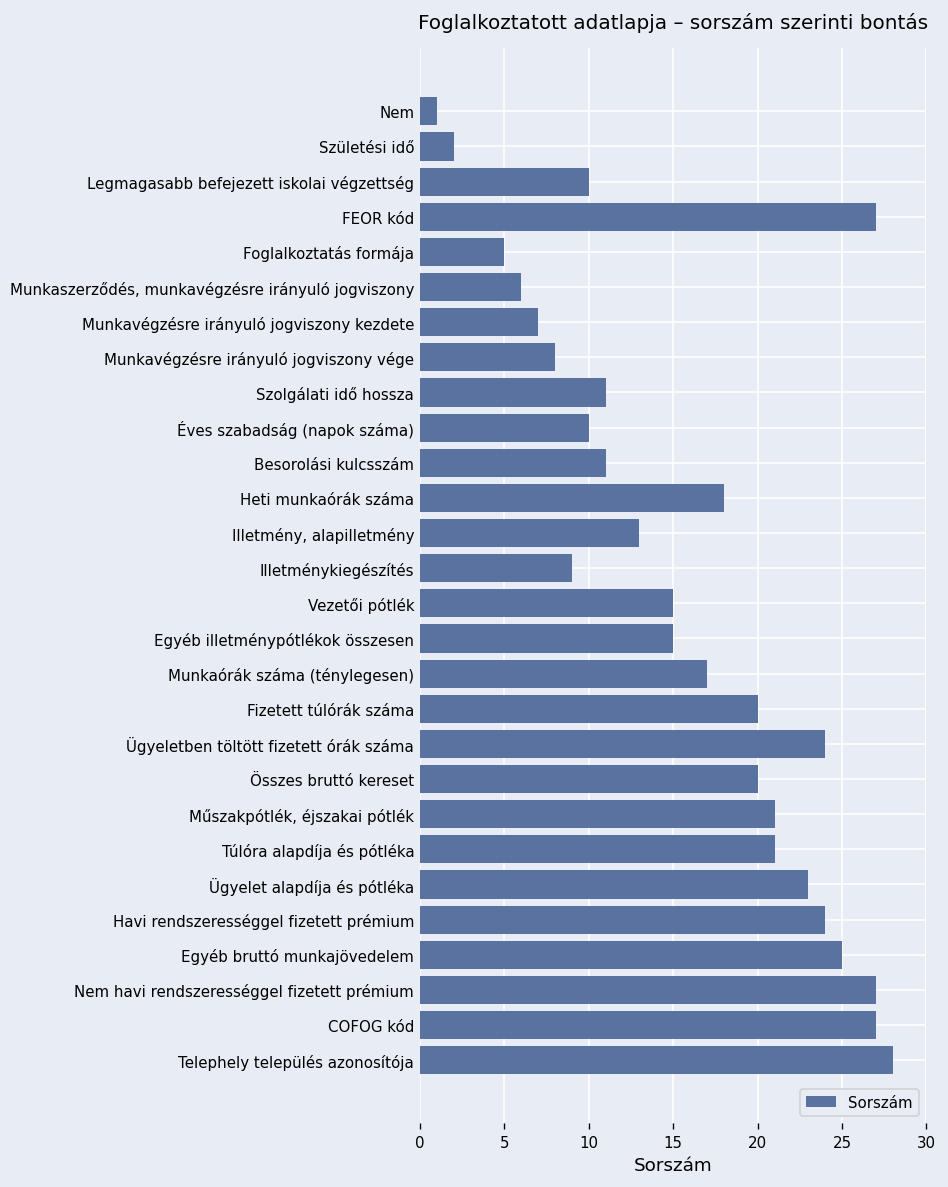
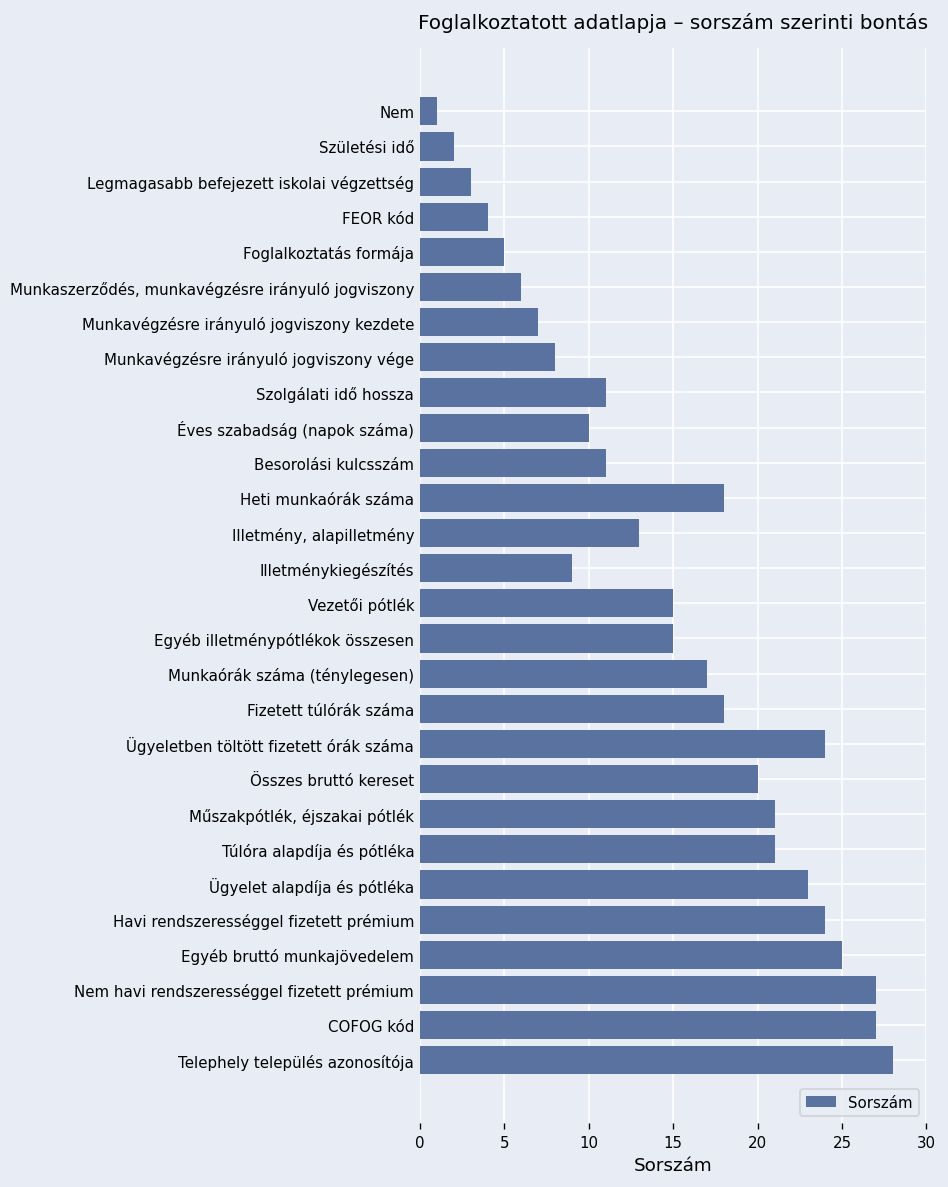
Legmagasabb befejezett iskolai végzettség: 10 -> 3
FEOR kód: 27 -> 4
Fizetett túlórák száma: 20 -> 18
